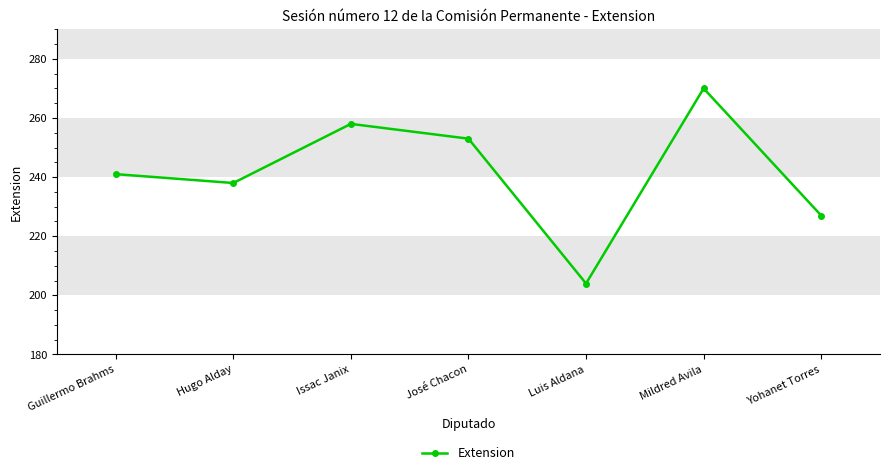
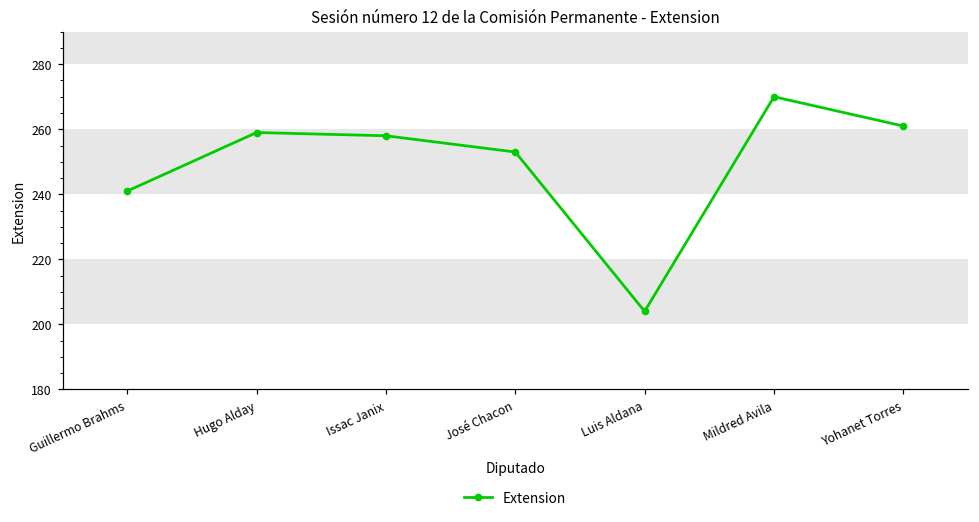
Hugo Alday: 238 -> 259
Yohanet Torres: 227 -> 261
